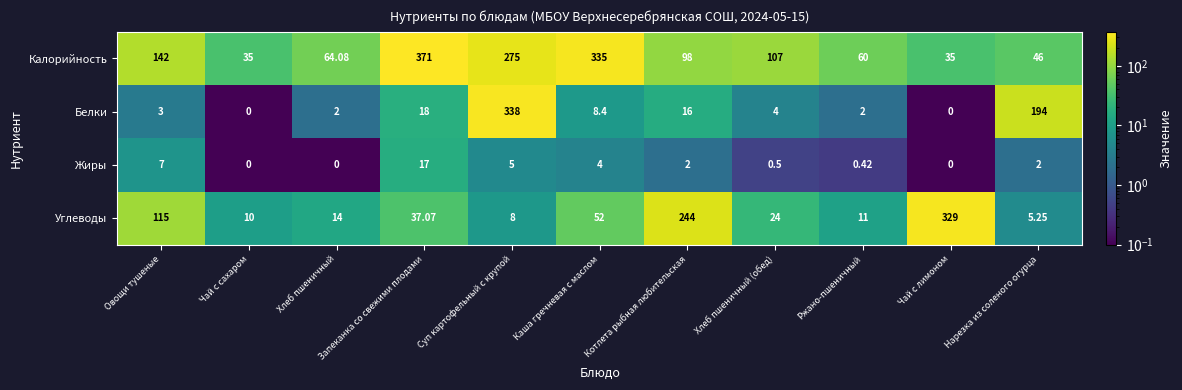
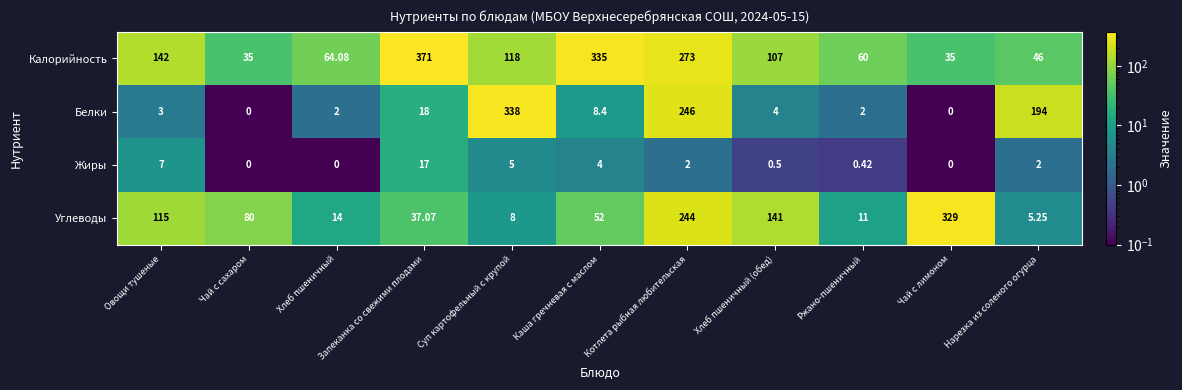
Калорийность, Суп картофельный с крупой: 275 -> 118
Калорийность, Котлета рыбная любительская: 98 -> 273
Белки, Котлета рыбная любительская: 16 -> 246
Углеводы, Чай с сахаром: 10 -> 80
Углеводы, Хлеб пшеничный (обед): 24 -> 141
